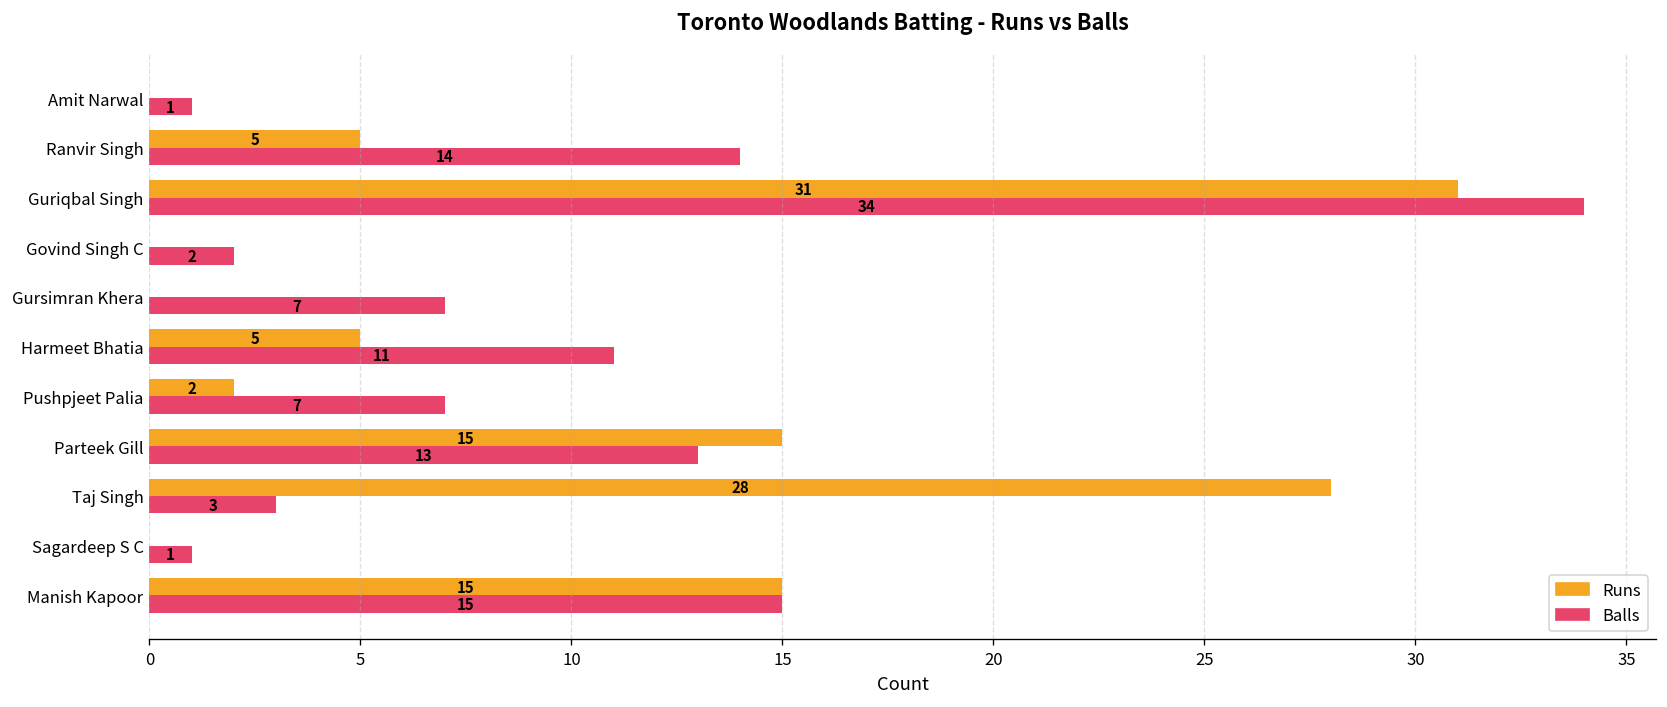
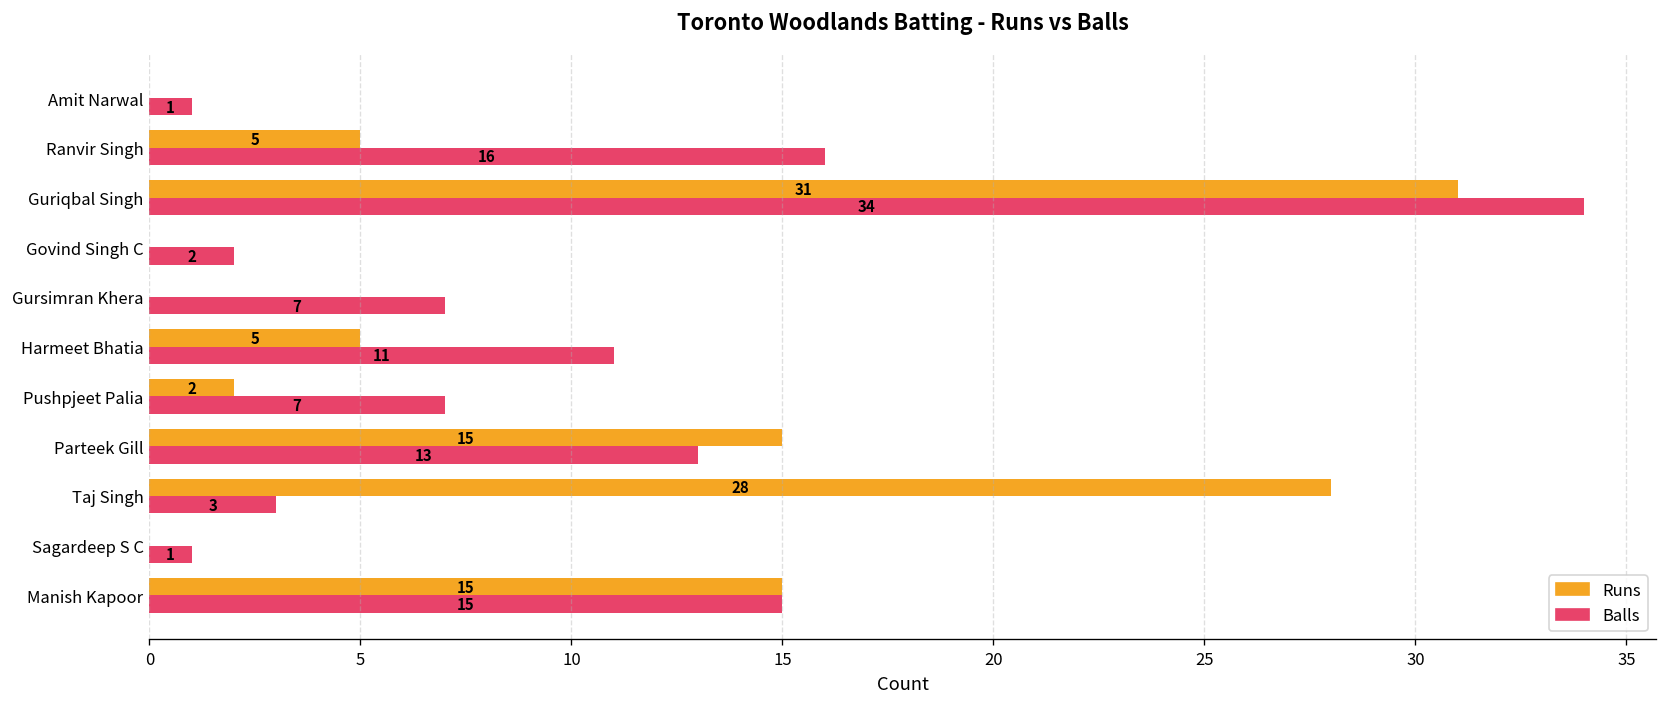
Balls, Ranvir Singh: 14 -> 16
